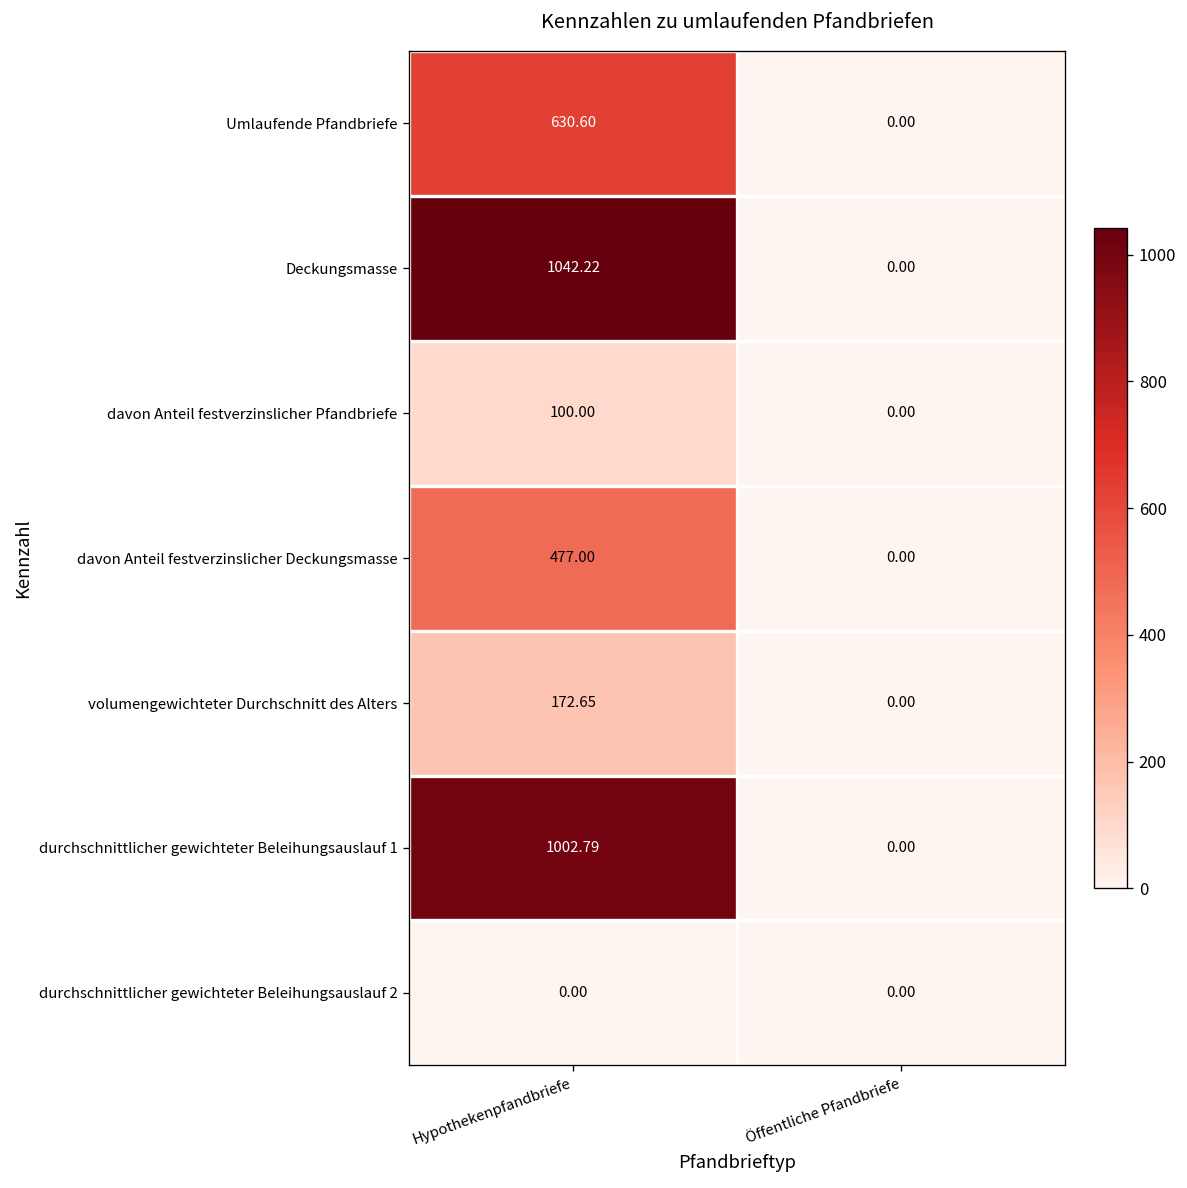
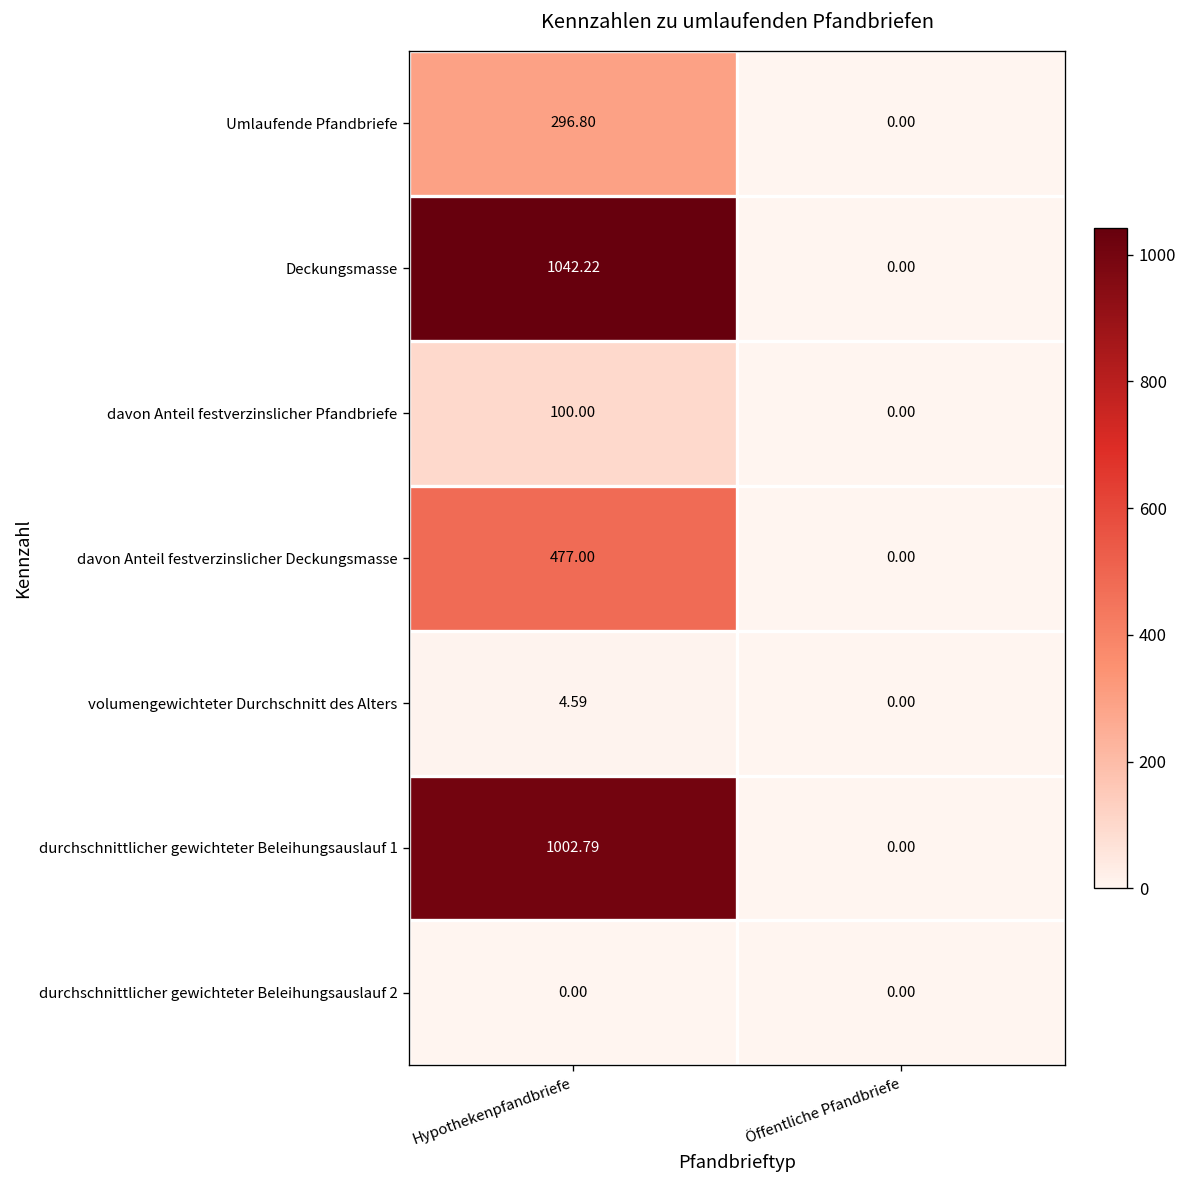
Umlaufende Pfandbriefe, Hypothekenpfandbriefe: 630.60 -> 296.80
volumengewichteter Durchschnitt des Alters, Hypothekenpfandbriefe: 172.65 -> 4.59
